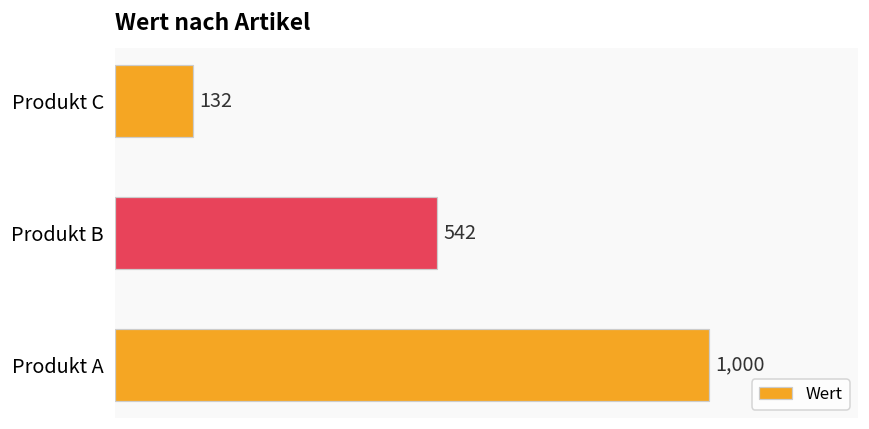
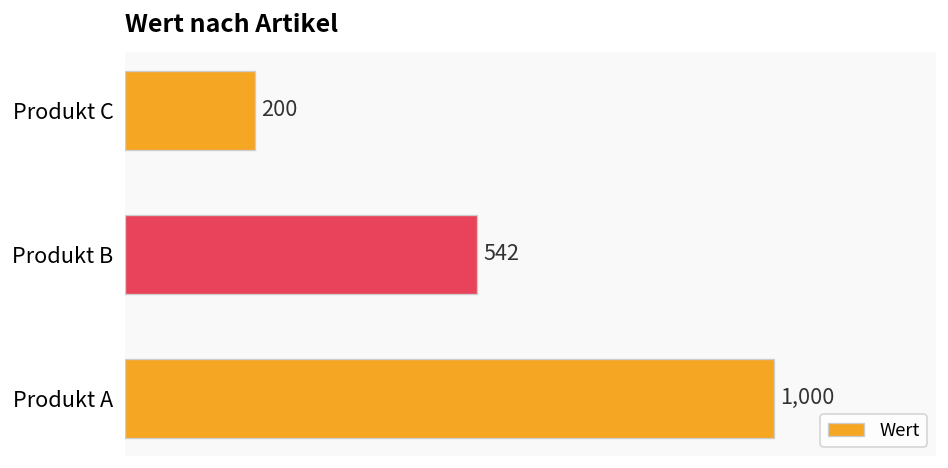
Produkt C: 132 -> 200
